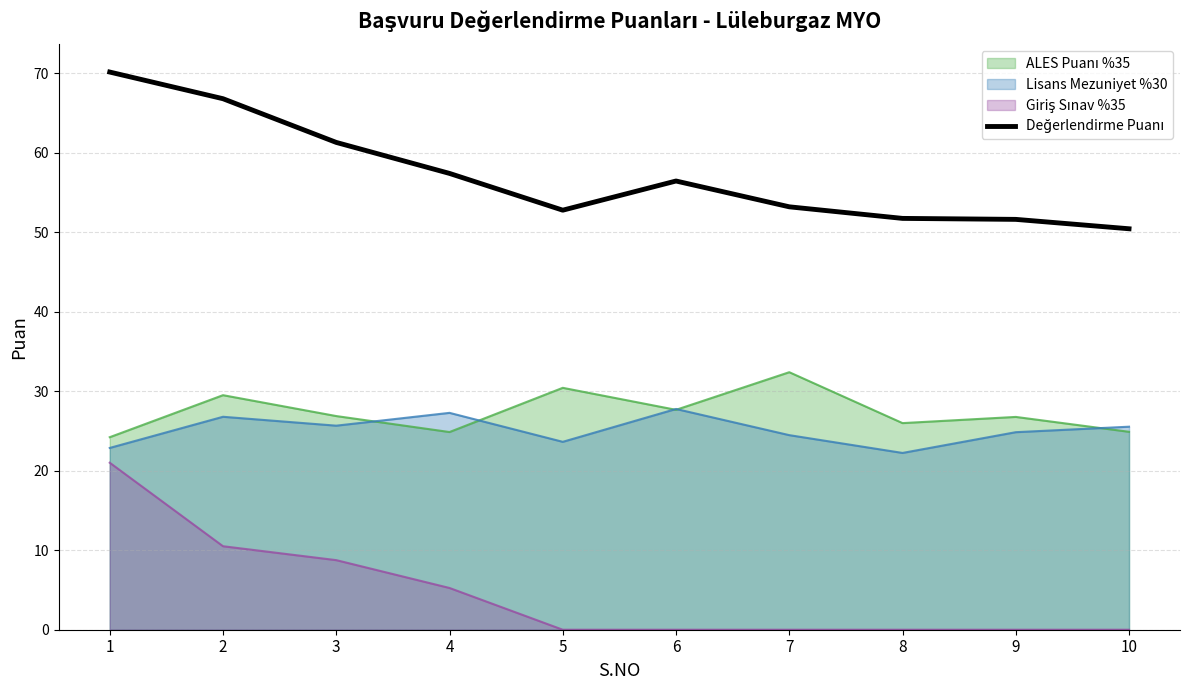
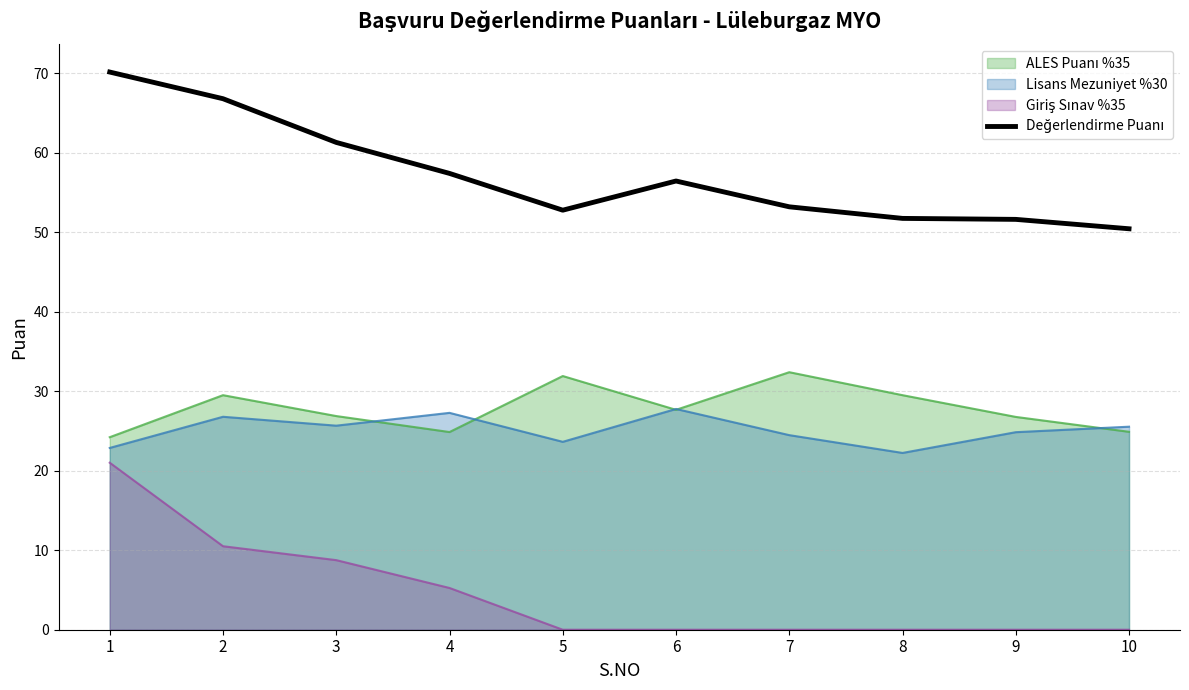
ALES Puanı %35, 5: 30 -> 32
ALES Puanı %35, 8: 26 -> 29
